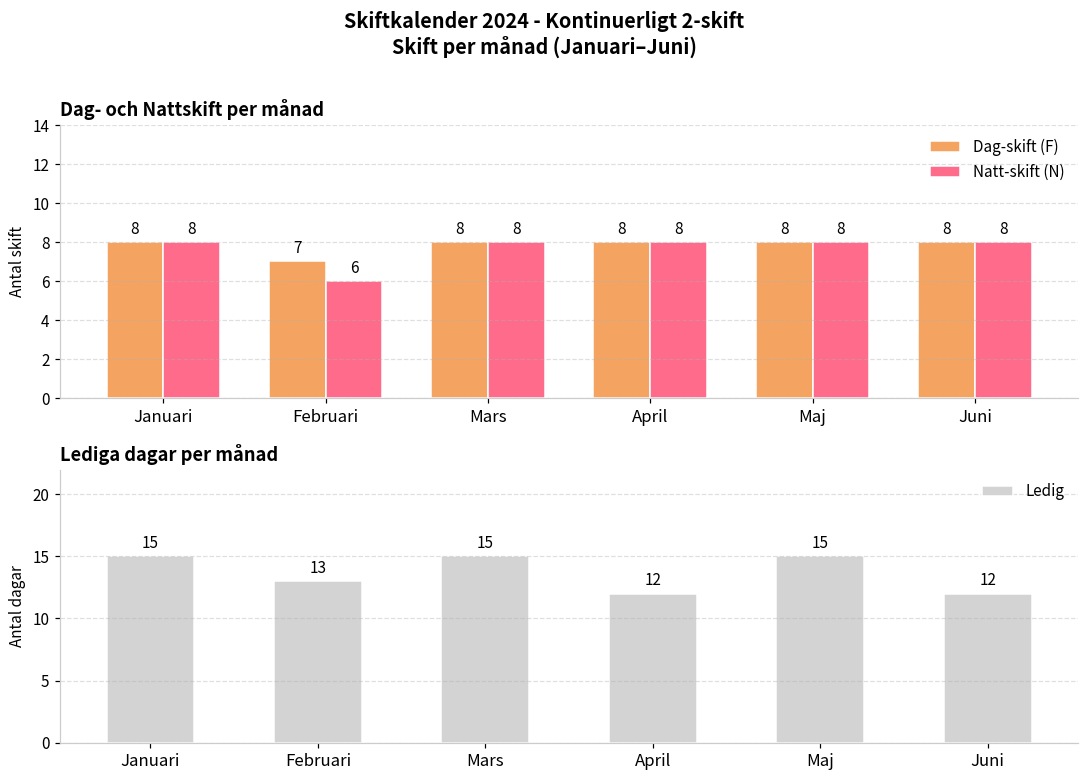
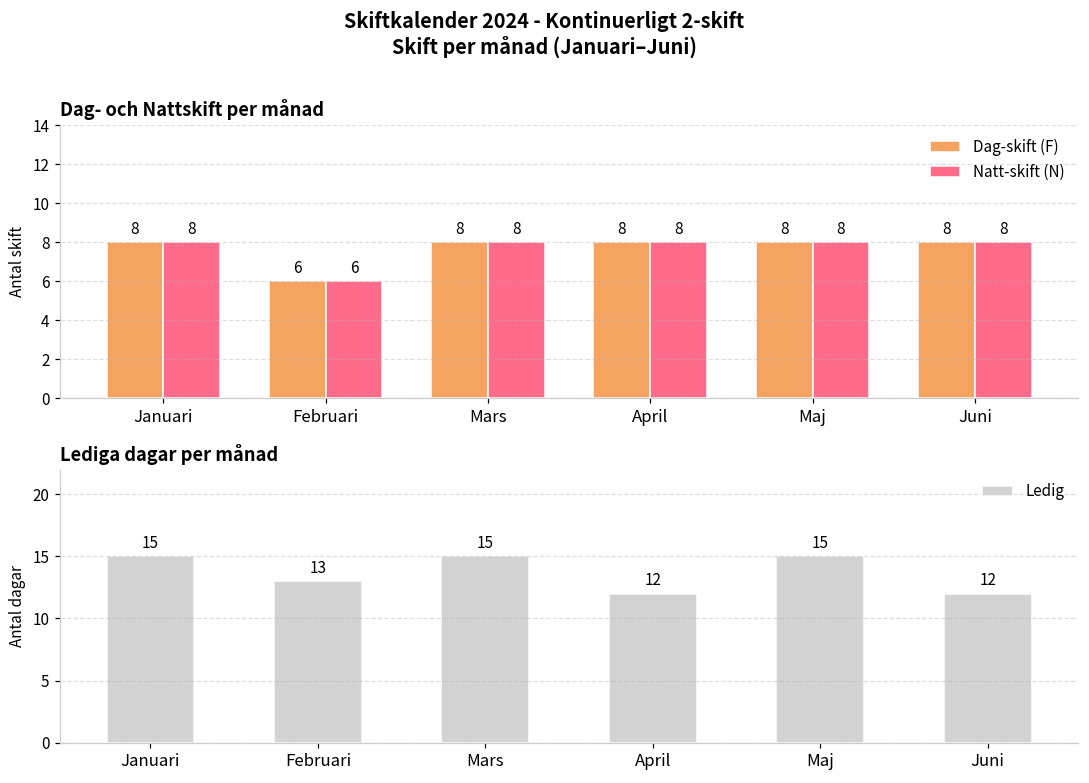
Dag- och Nattskift per månad, Dag-skift (F), Februari: 7 -> 6
